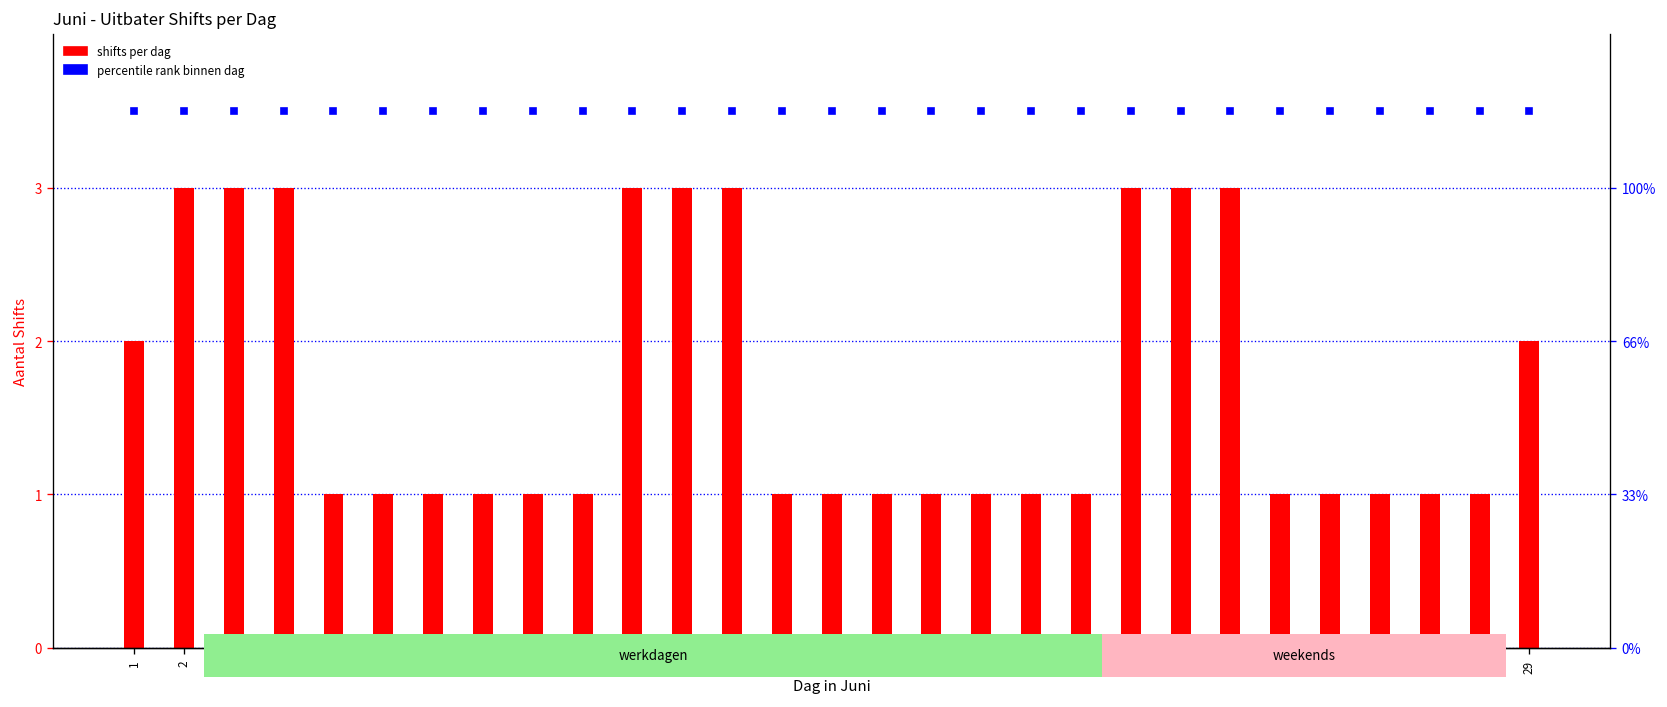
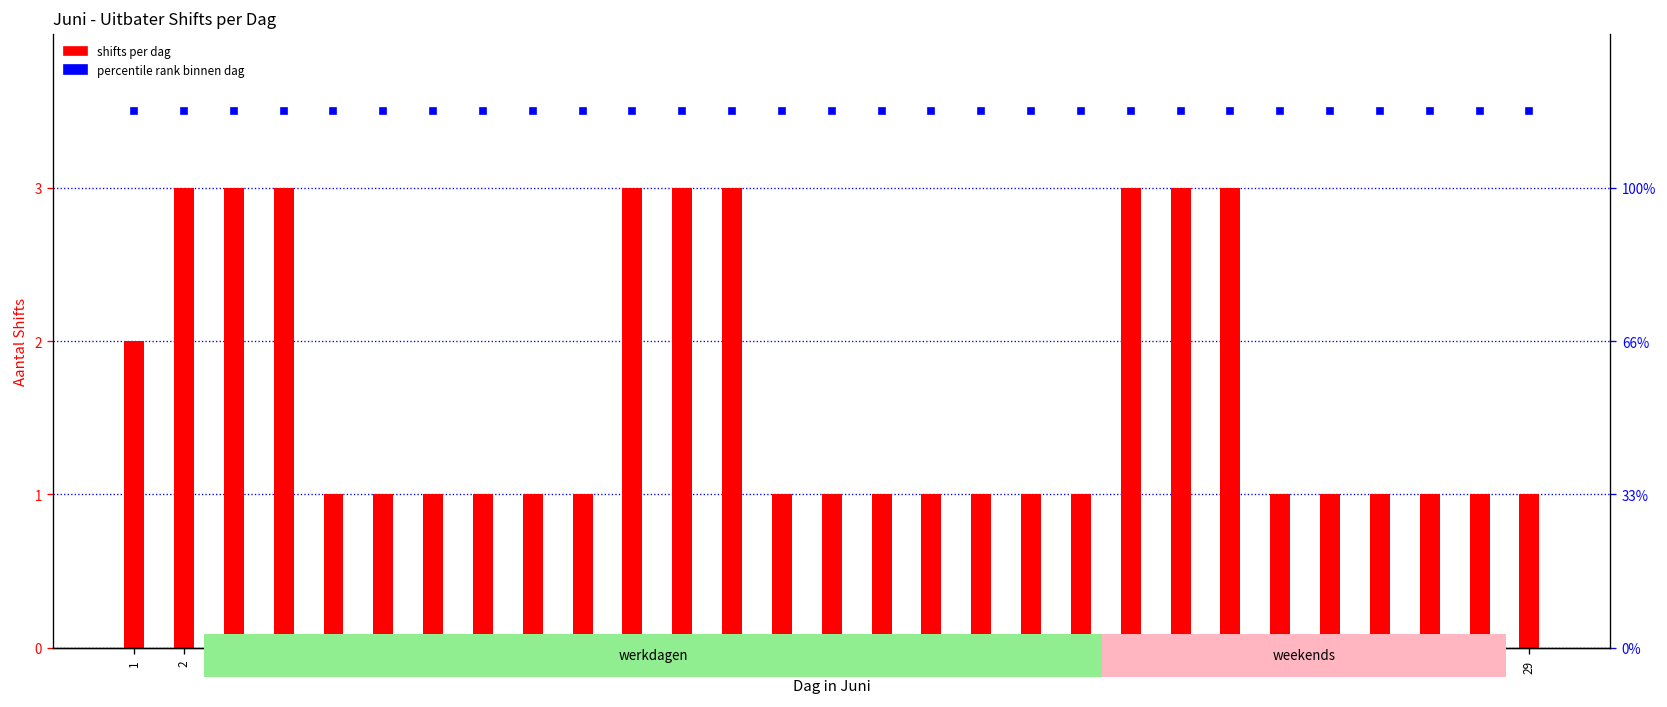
Juni - Uitbater Shifts per Dag, shifts per dag, 29: 2 -> 1
